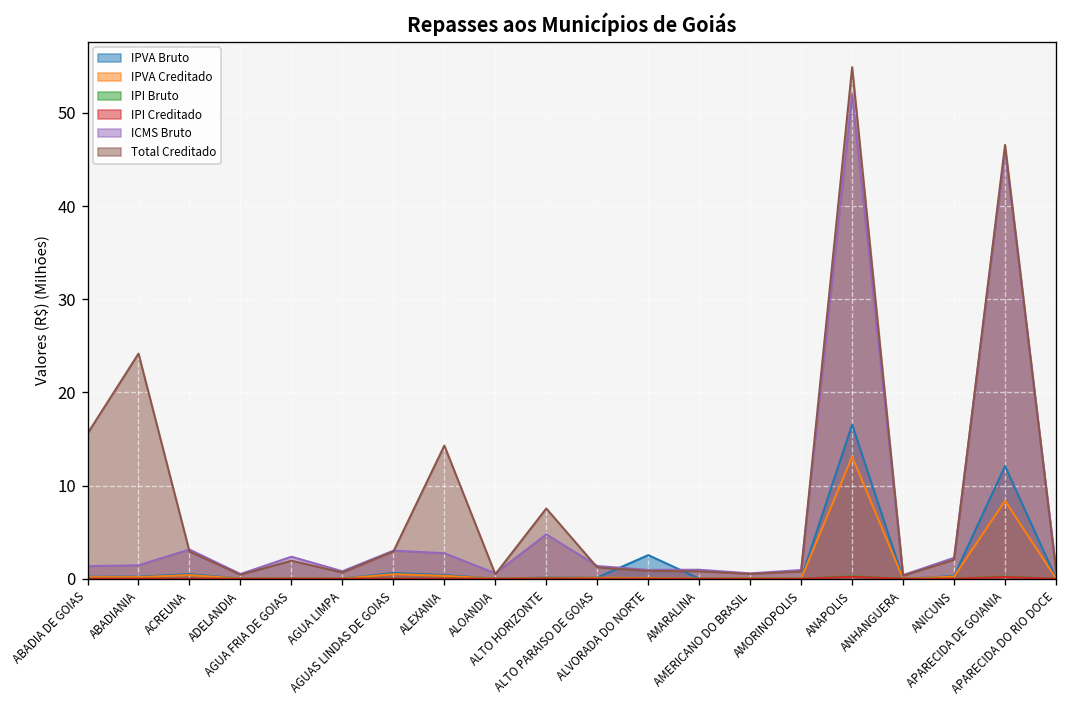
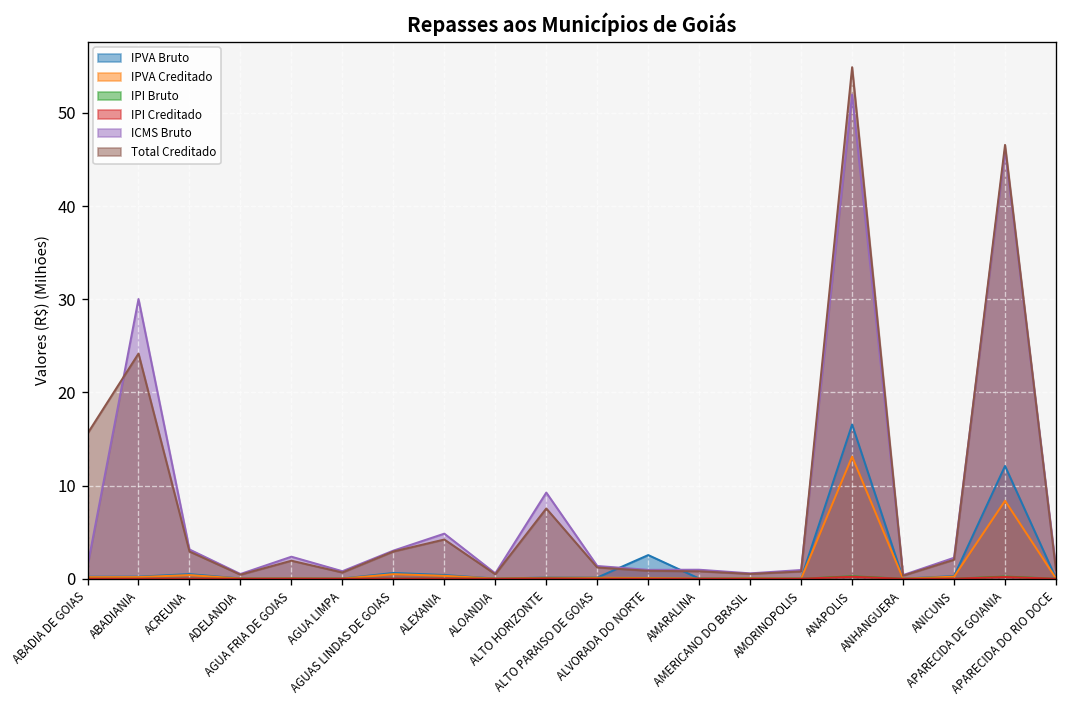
ICMS Bruto, ABADIANIA: 1 -> 30
ICMS Bruto, ALEXANIA: 3 -> 5
Total Creditado, ALEXANIA: 14 -> 4
ICMS Bruto, ALTO HORIZONTE: 5 -> 9
